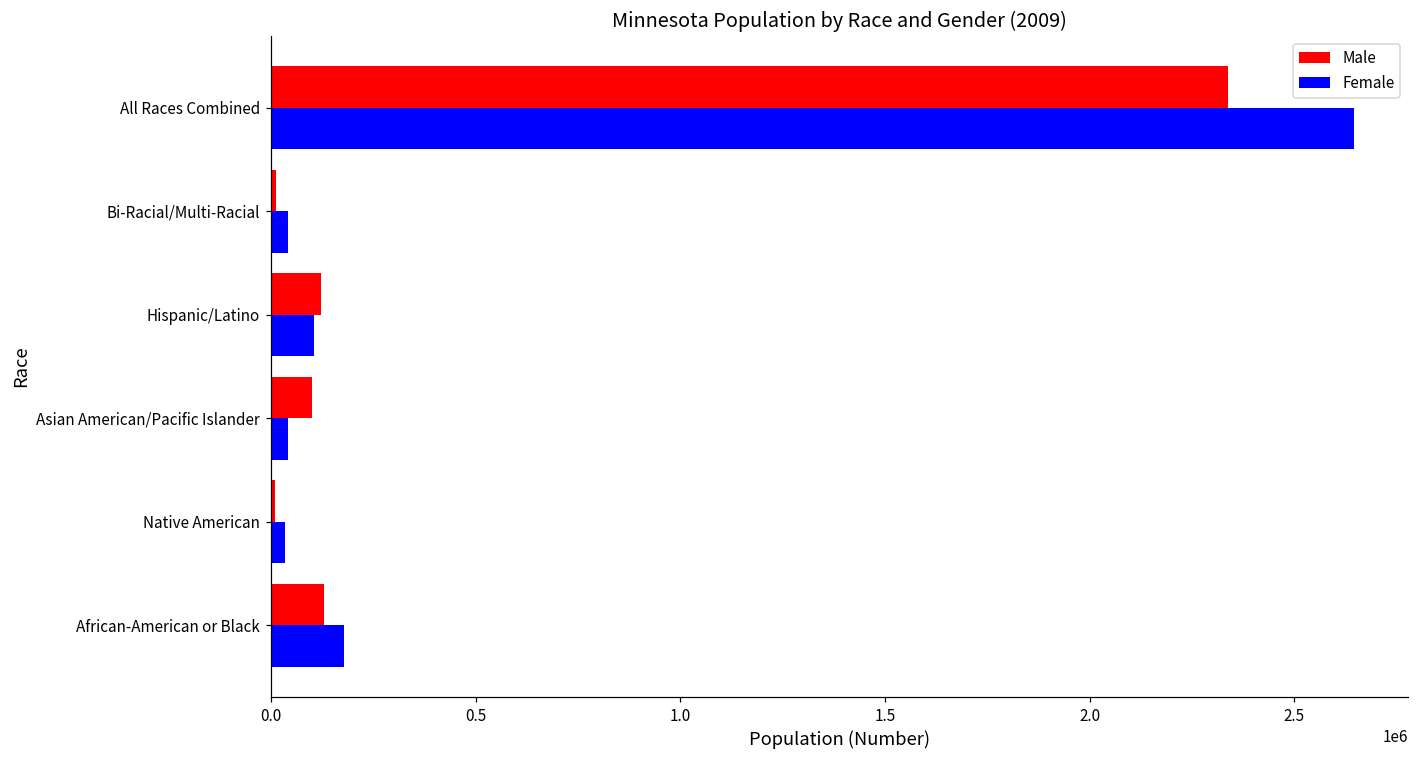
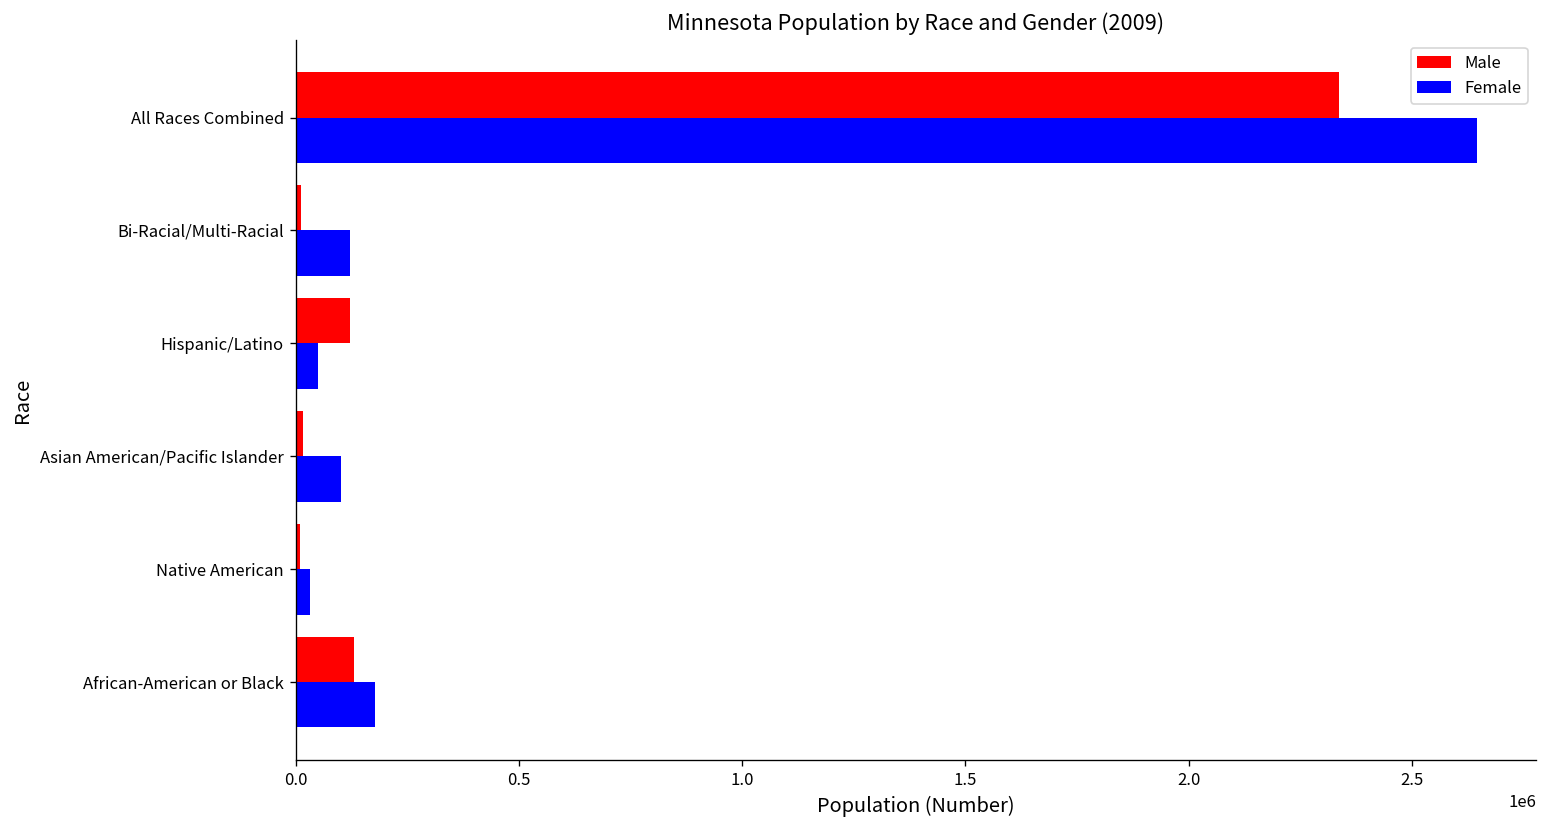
Female, Bi-Racial/Multi-Racial: 40000 -> 120000
Female, Hispanic/Latino: 110000 -> 50000
Male, Asian American/Pacific Islander: 100000 -> 20000
Female, Asian American/Pacific Islander: 40000 -> 100000
